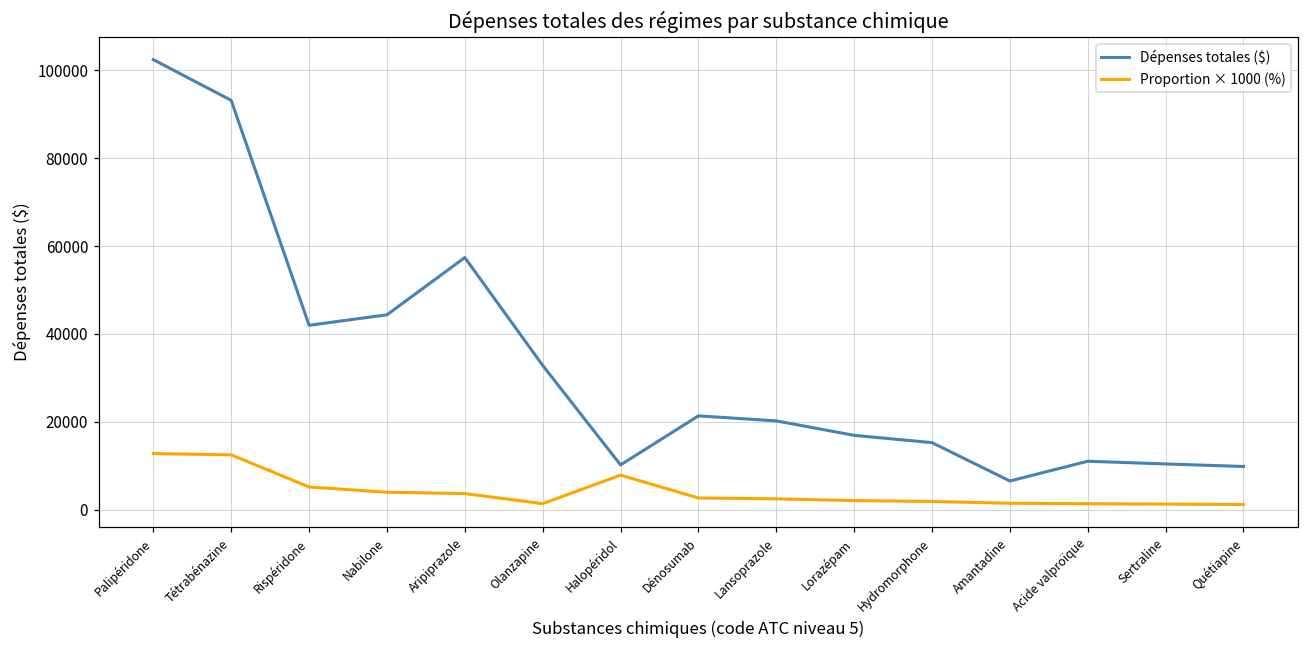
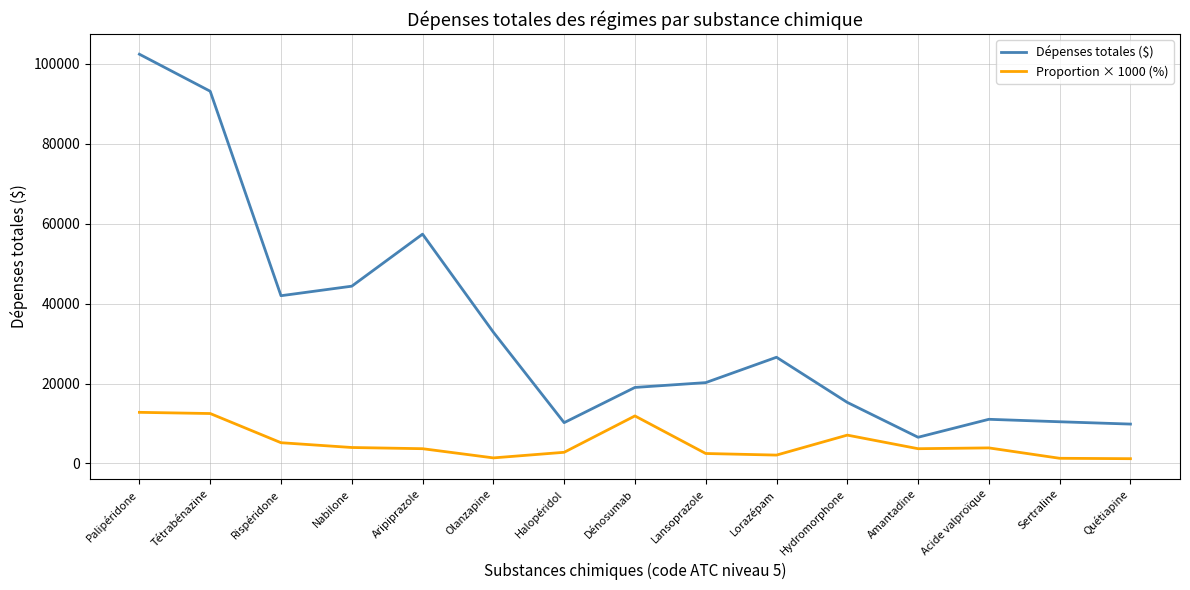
Proportion × 1000 (%), Halopéridol: 8000 -> 3000
Dépenses totales ($), Dénosumab: 21000 -> 19000
Proportion × 1000 (%), Dénosumab: 3000 -> 12000
Dépenses totales ($), Lorazépam: 17000 -> 27000
Proportion × 1000 (%), Hydromorphone: 2000 -> 7000
Proportion × 1000 (%), Amantadine: 2000 -> 4000
Proportion × 1000 (%), Acide valproïque: 1000 -> 4000
